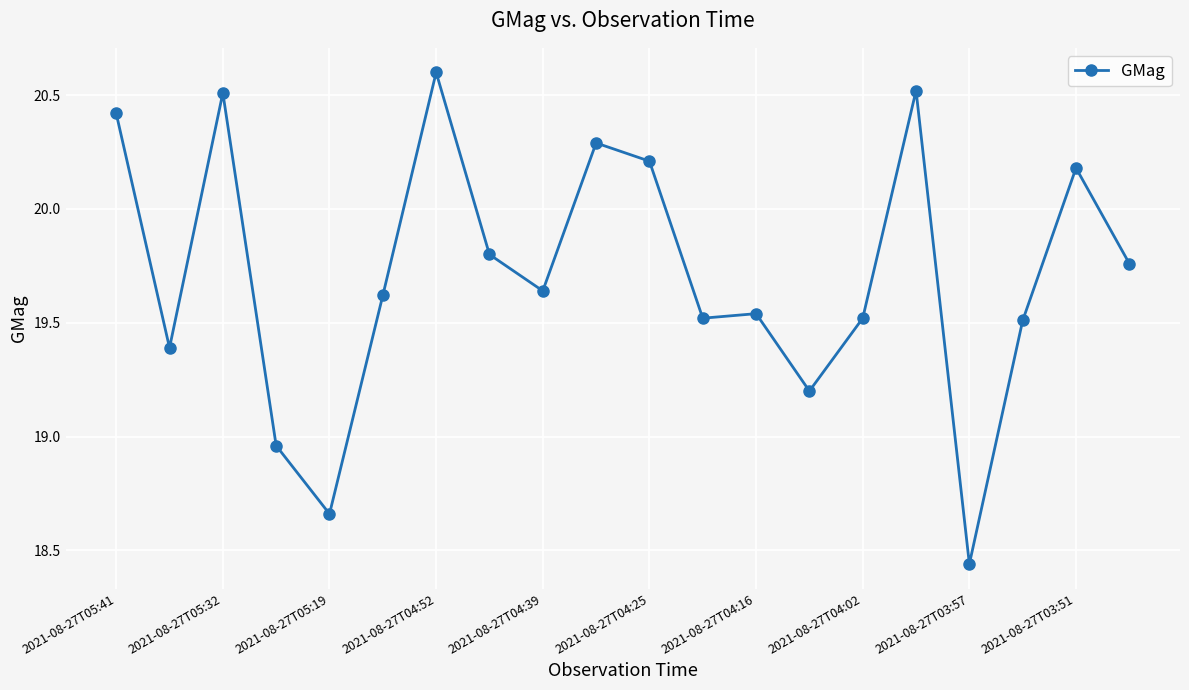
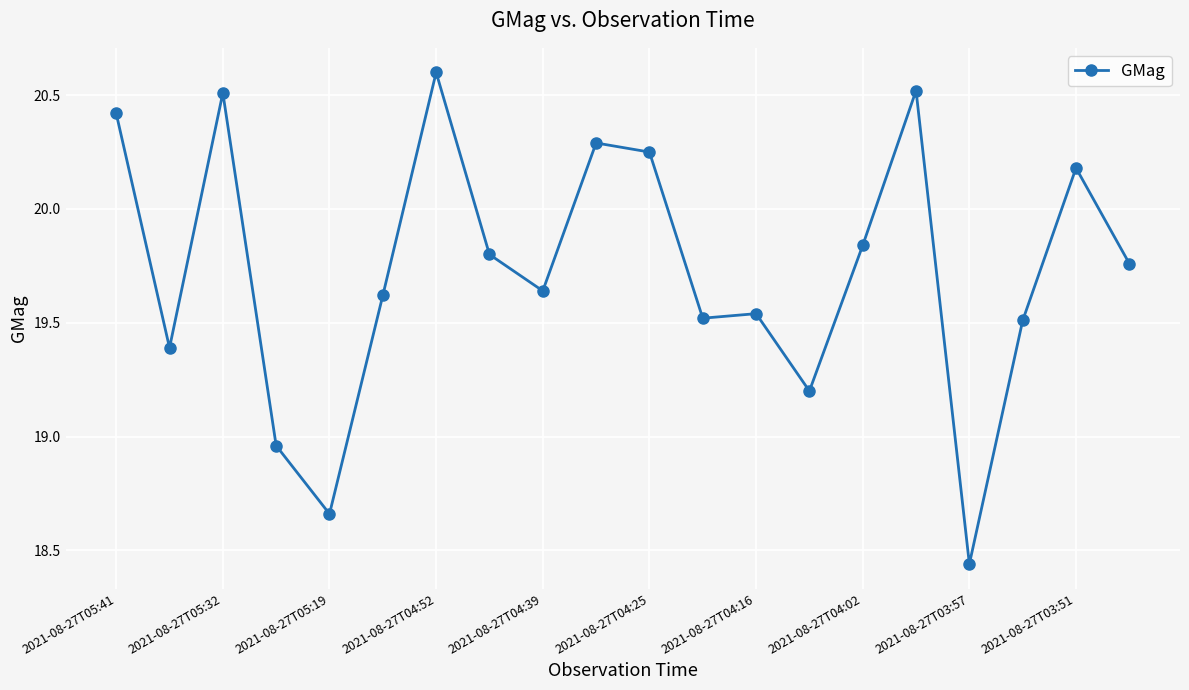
2021-08-27T04:25: 20.21 -> 20.25
2021-08-27T04:02: 19.52 -> 19.84
